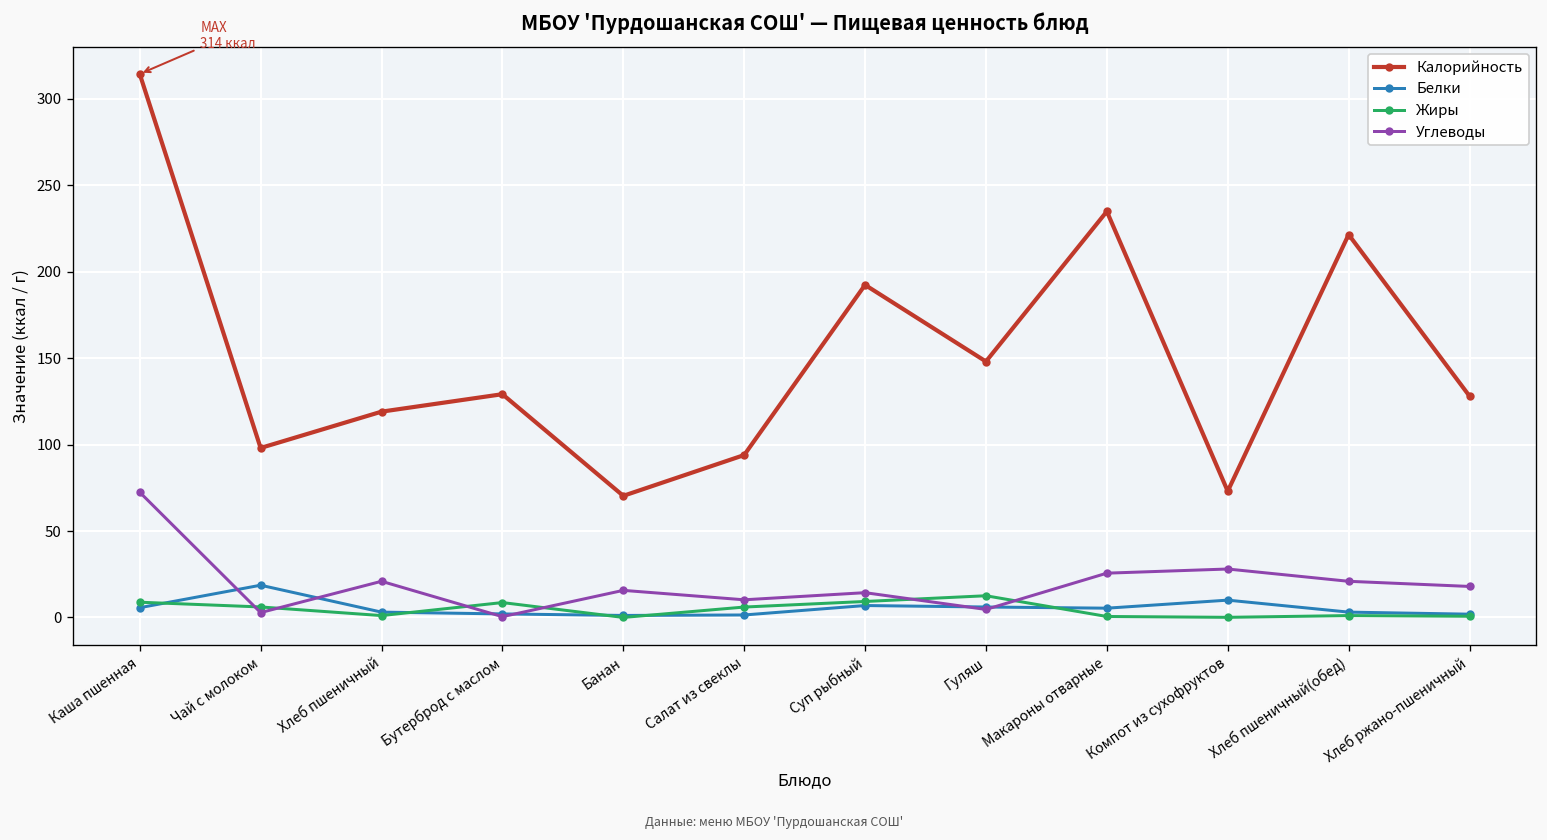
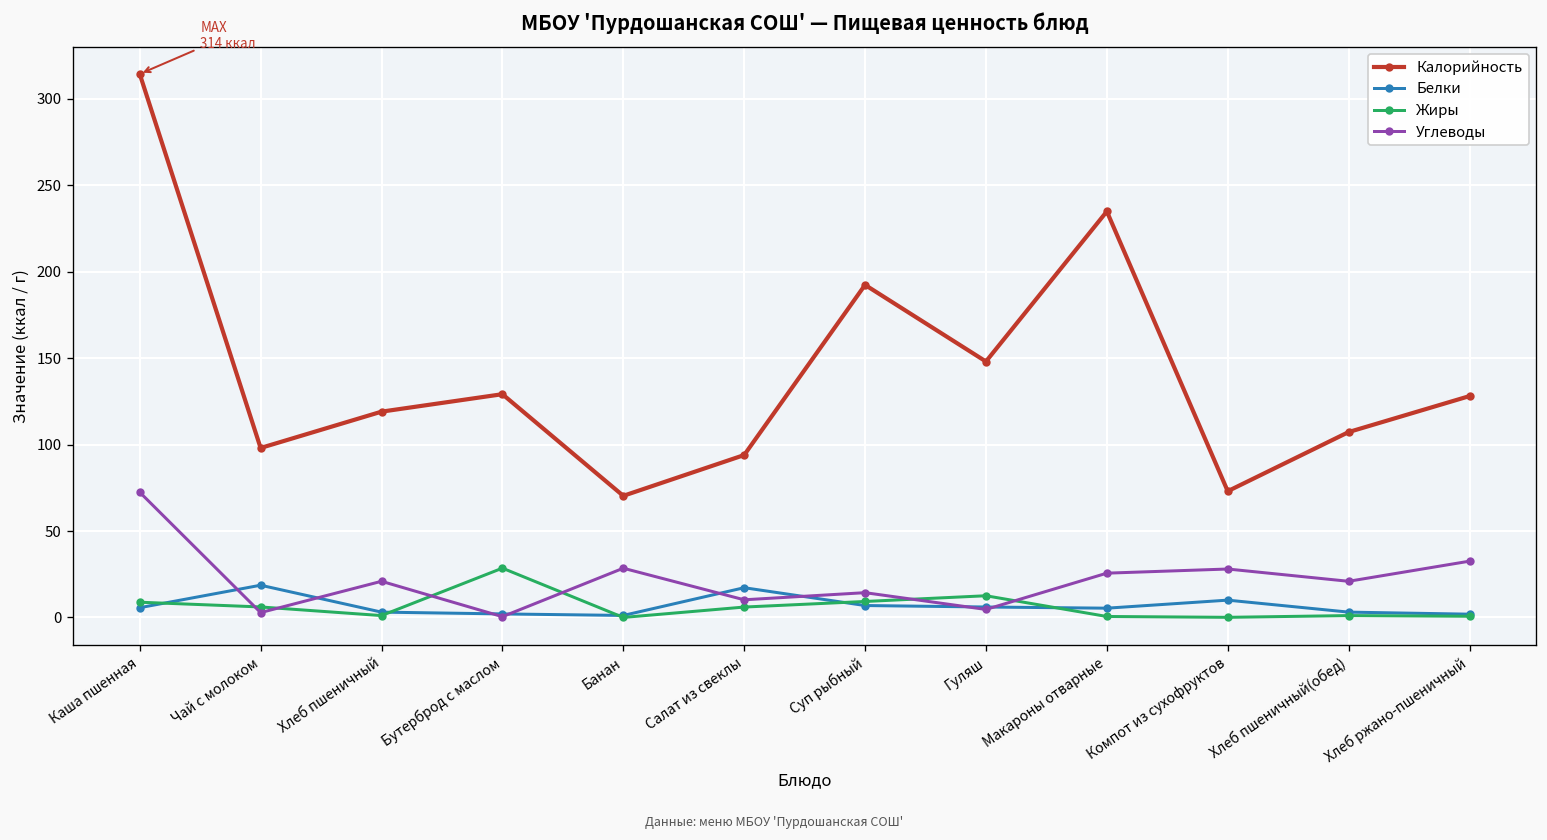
Жиры, Бутерброд с маслом: 9 -> 29
Углеводы, Банан: 16 -> 28
Белки, Салат из свеклы: 1 -> 17
Калорийность, Хлеб пшеничный(обед): 221 -> 107
Углеводы, Хлеб ржано-пшеничный: 18 -> 33
